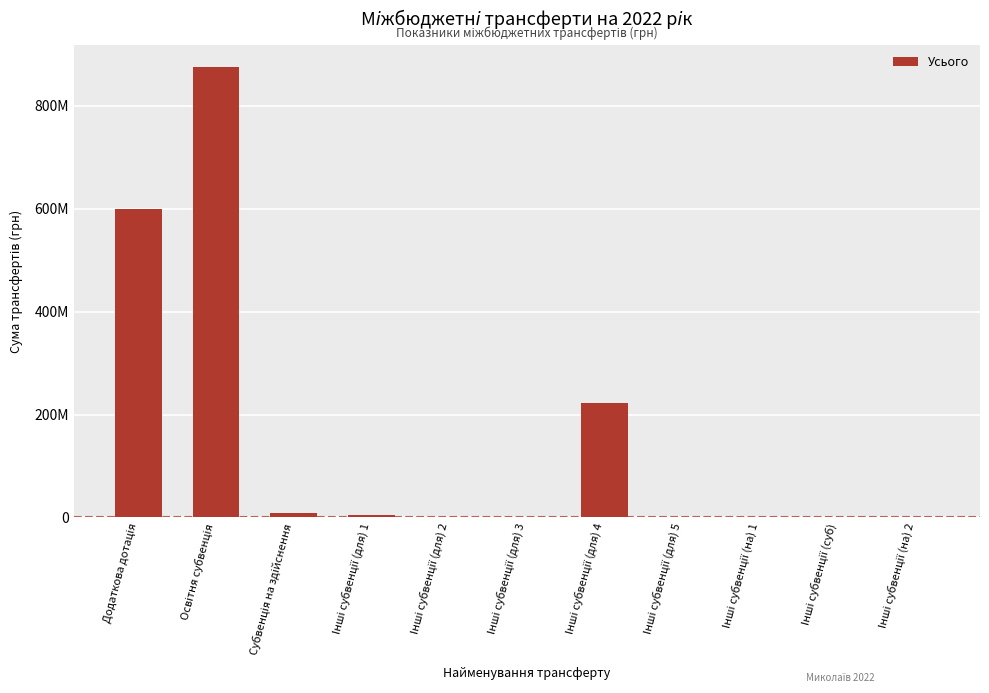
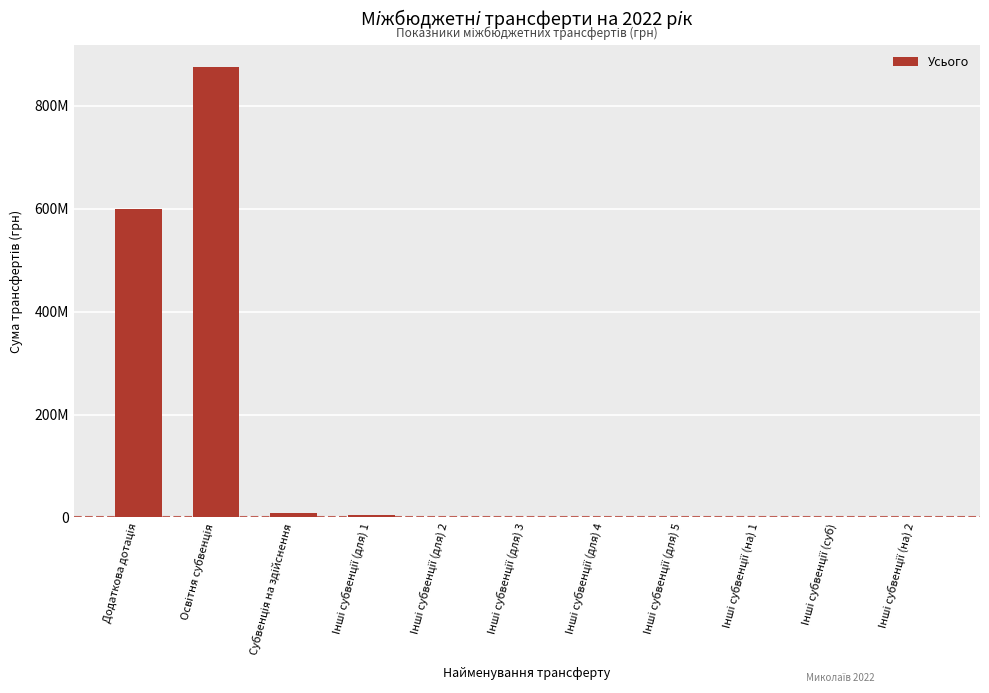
Інші субвенції (для) 4: 220000000 -> 0
